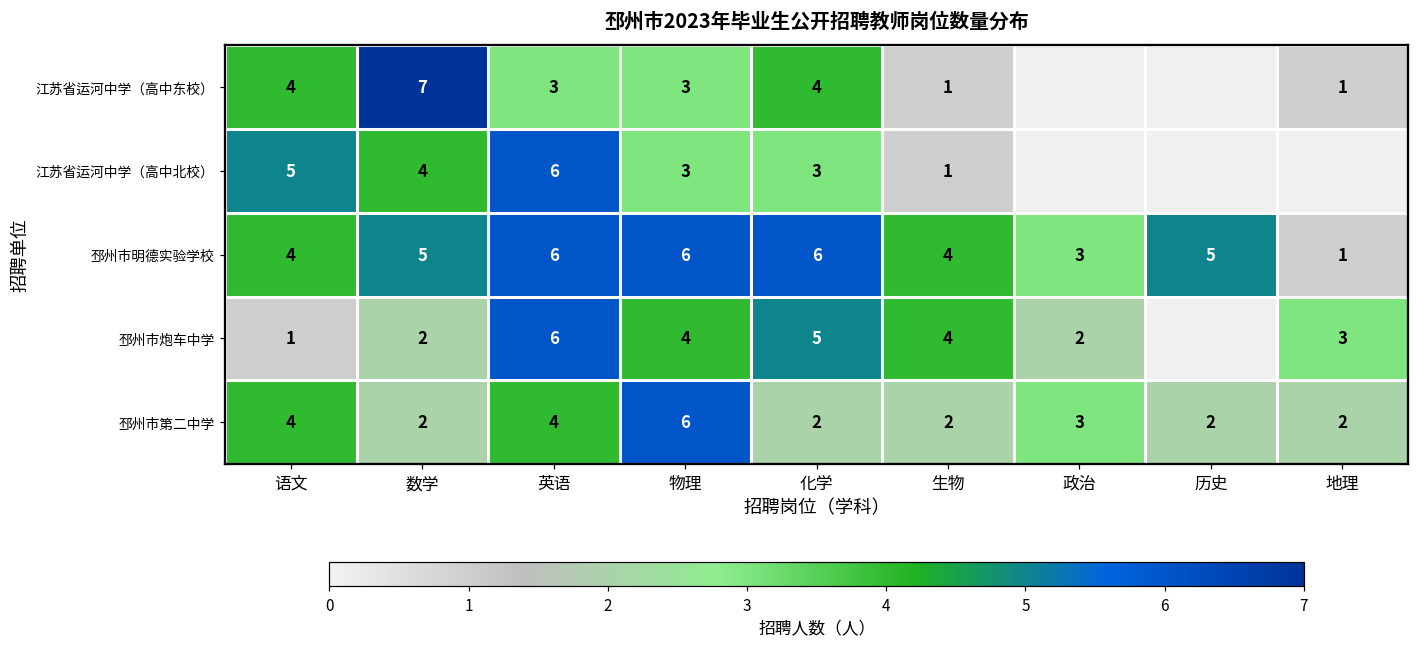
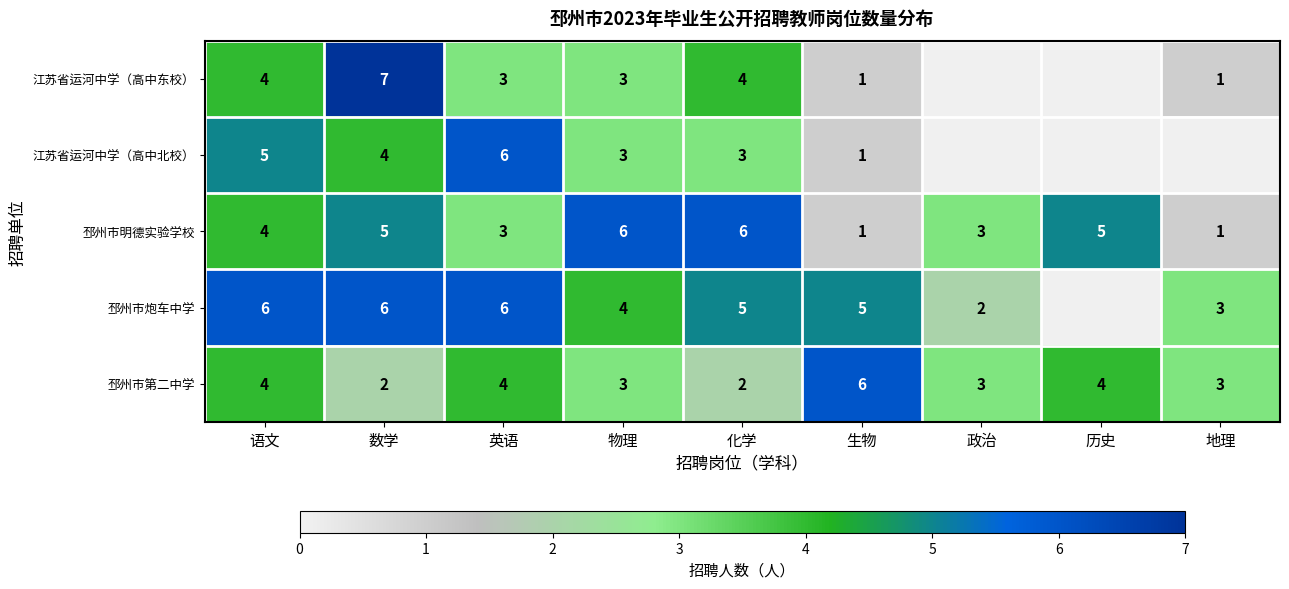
邳州市明德实验学校, 英语: 6 -> 3
邳州市明德实验学校, 生物: 4 -> 1
邳州市炮车中学, 语文: 1 -> 6
邳州市炮车中学, 数学: 2 -> 6
邳州市炮车中学, 生物: 4 -> 5
邳州市第二中学, 物理: 6 -> 3
邳州市第二中学, 生物: 2 -> 6
邳州市第二中学, 历史: 2 -> 4
邳州市第二中学, 地理: 2 -> 3
